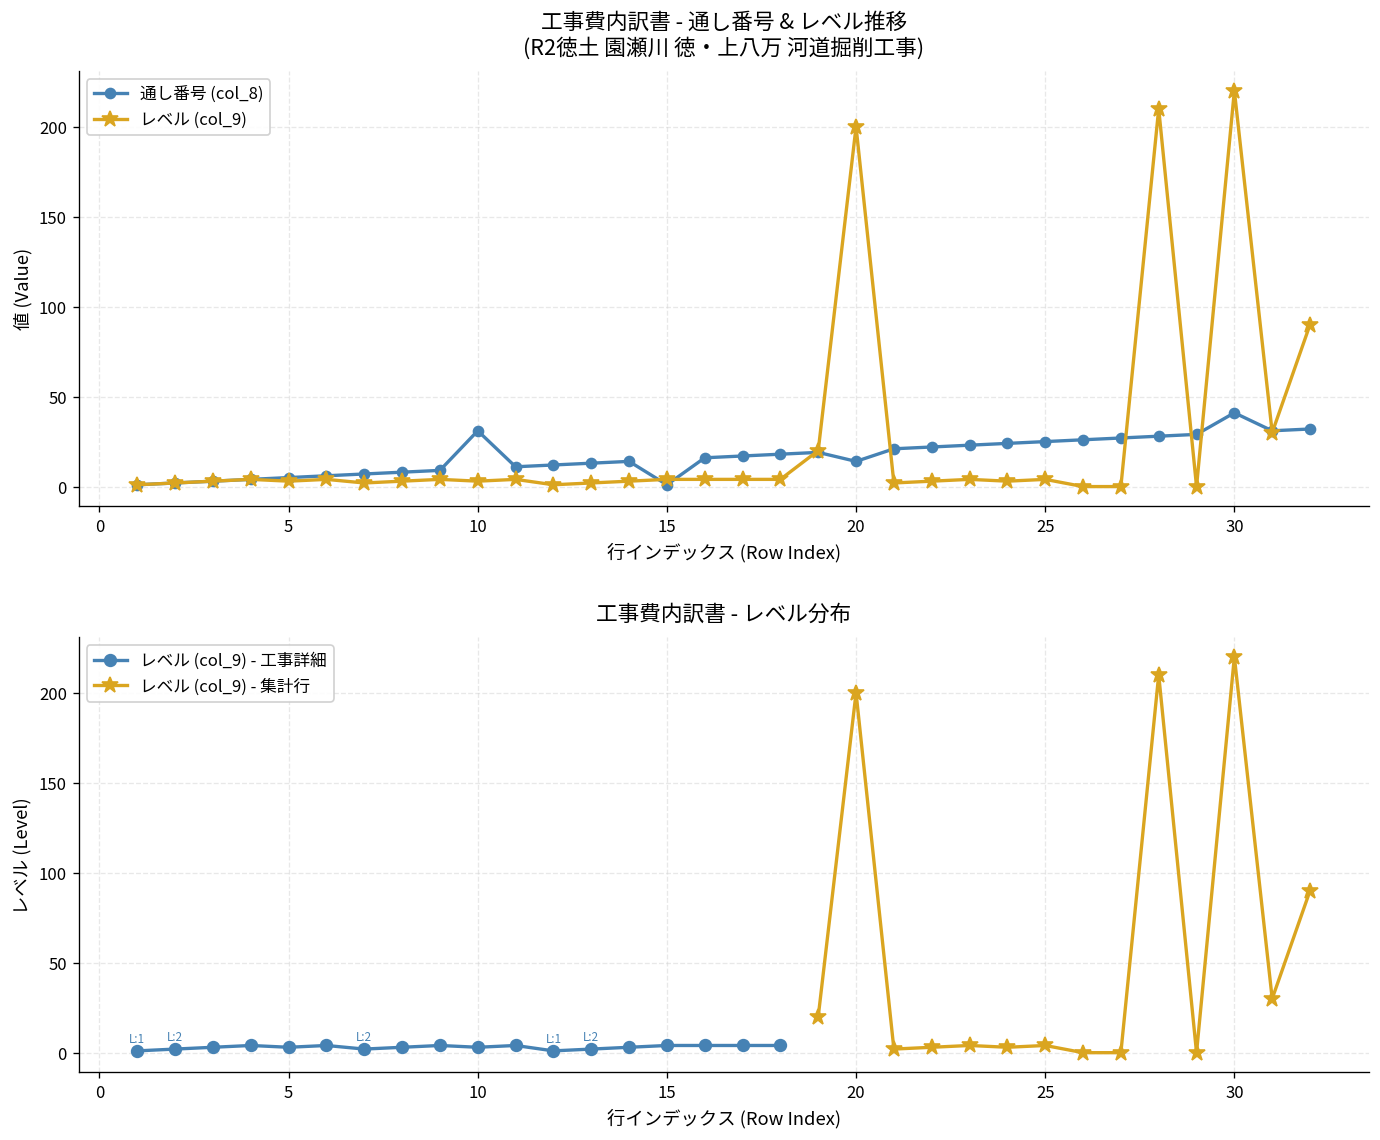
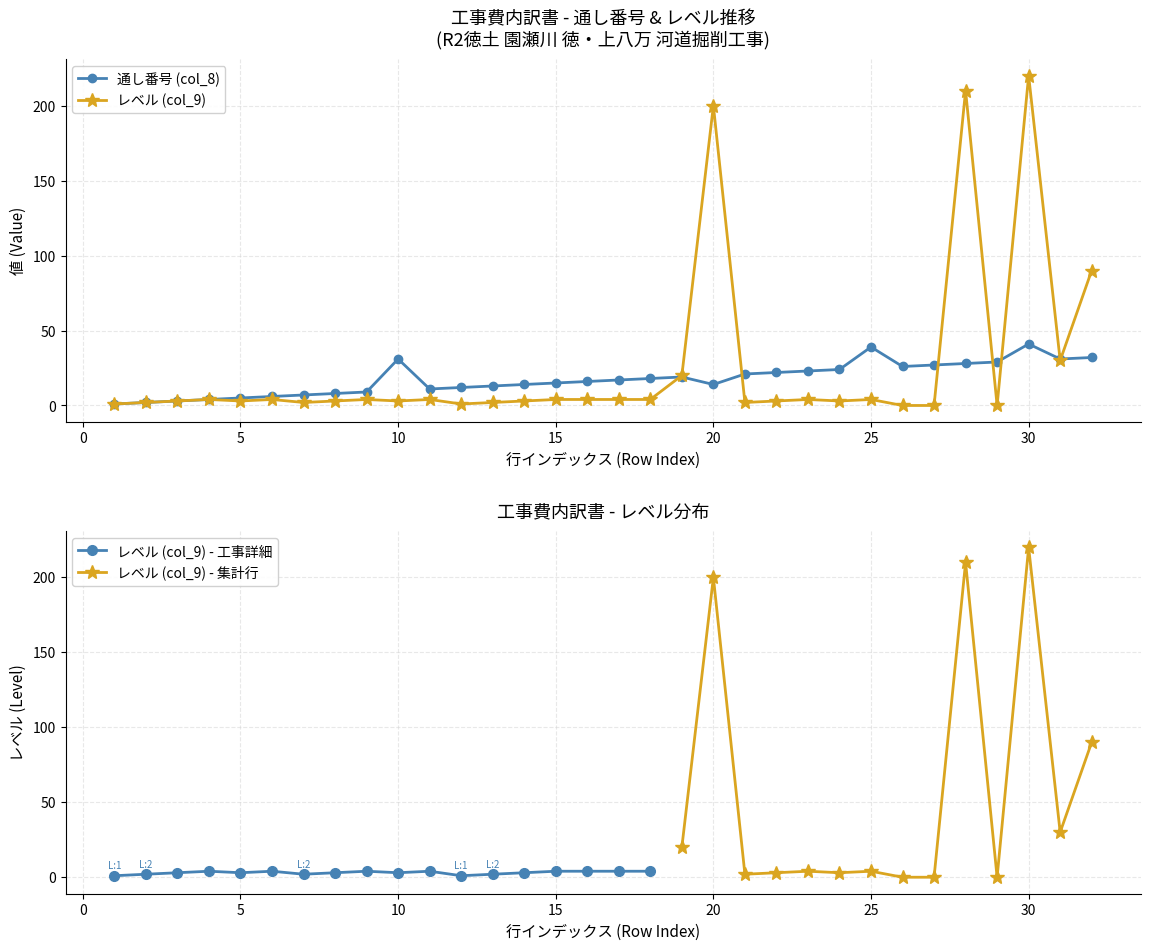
工事費内訳書 - 通し番号 & レベル推移 (R2徳土 園瀬川 徳・上八万 河道掘削工事), 通し番号 (col_8), 15: 1 -> 15
工事費内訳書 - 通し番号 & レベル推移 (R2徳土 園瀬川 徳・上八万 河道掘削工事), 通し番号 (col_8), 25: 25 -> 39
